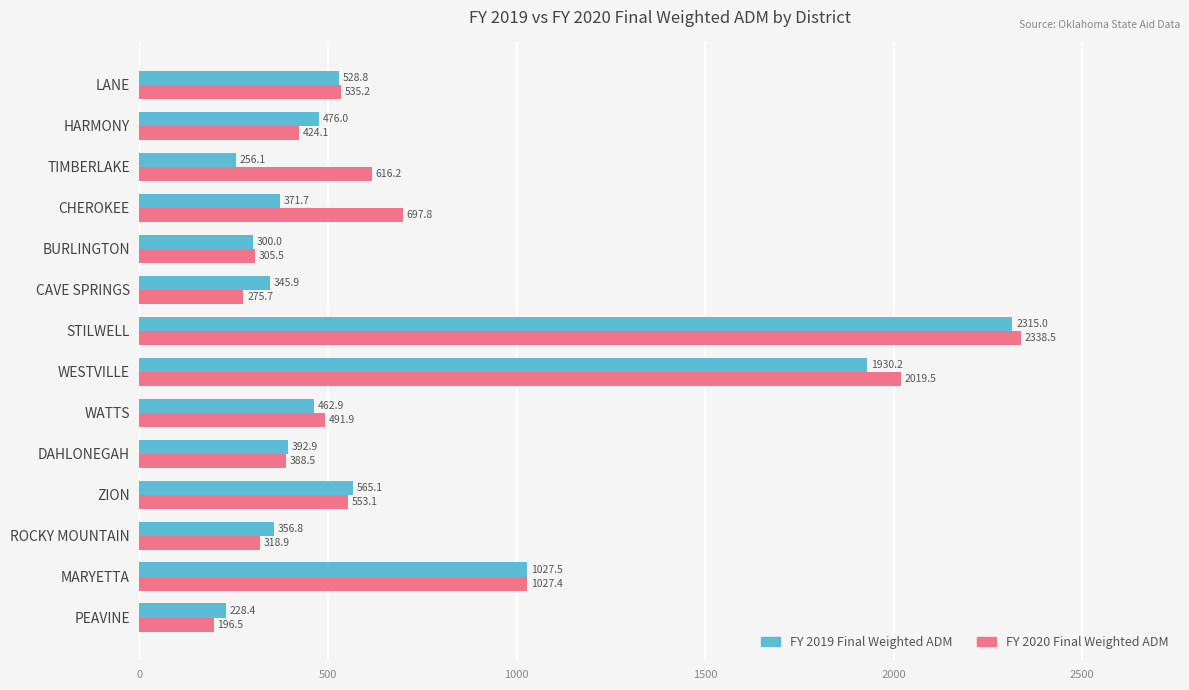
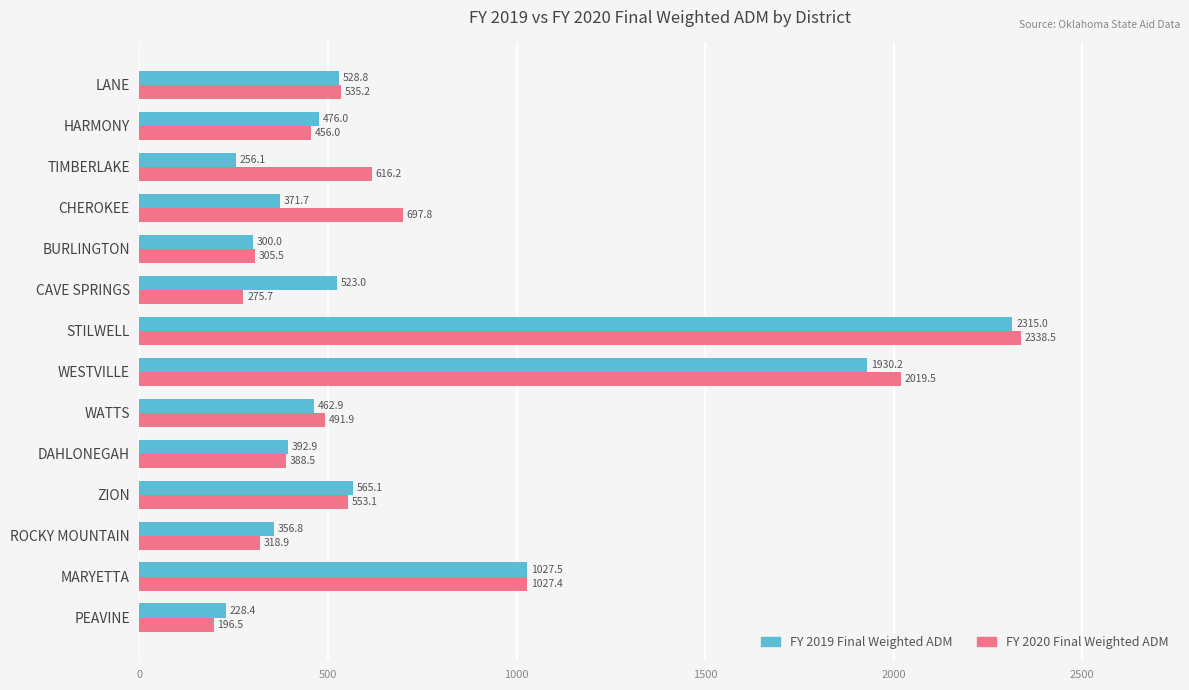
FY 2020 Final Weighted ADM, HARMONY: 424.1 -> 456.0
FY 2019 Final Weighted ADM, CAVE SPRINGS: 345.9 -> 523.0
